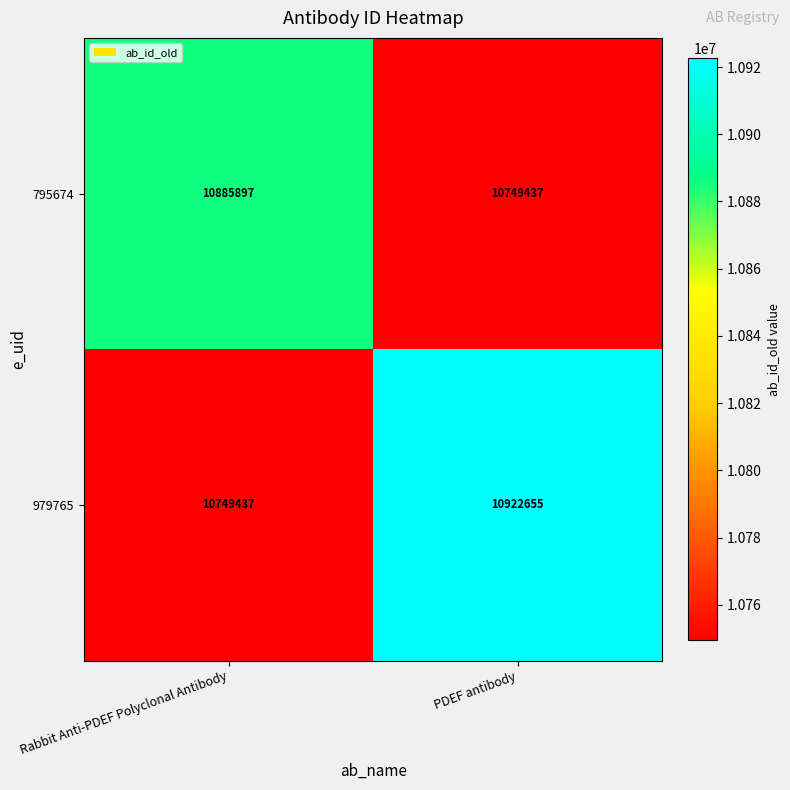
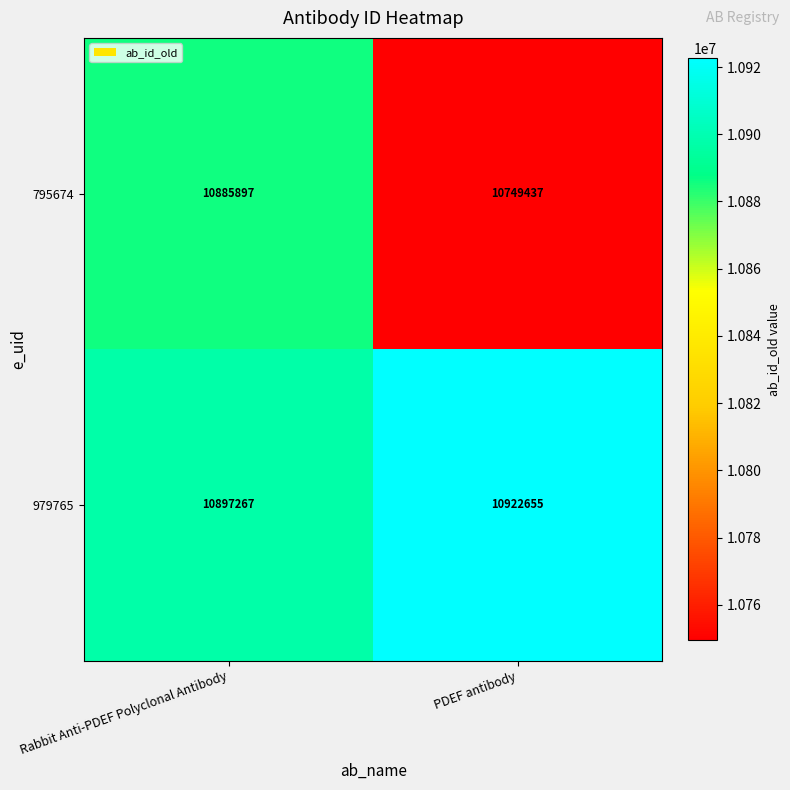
979765, Rabbit Anti-PDEF Polyclonal Antibody: 10749437 -> 10897267
